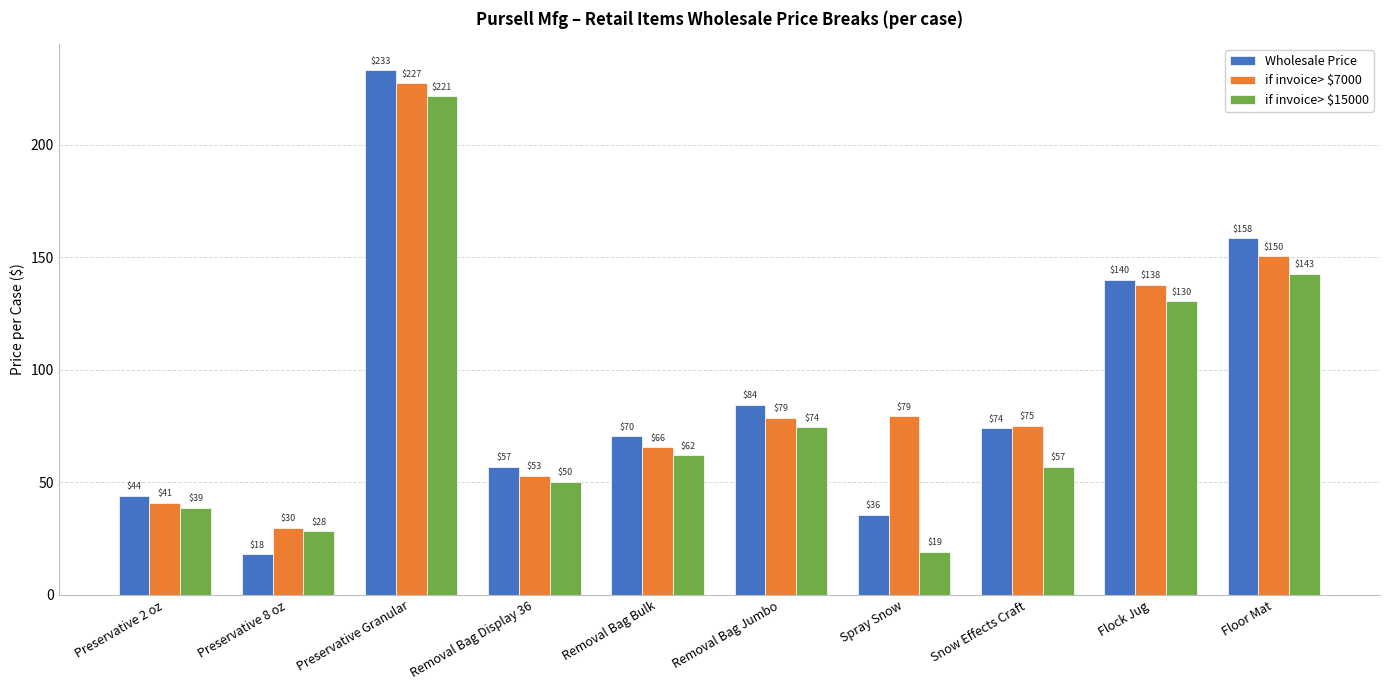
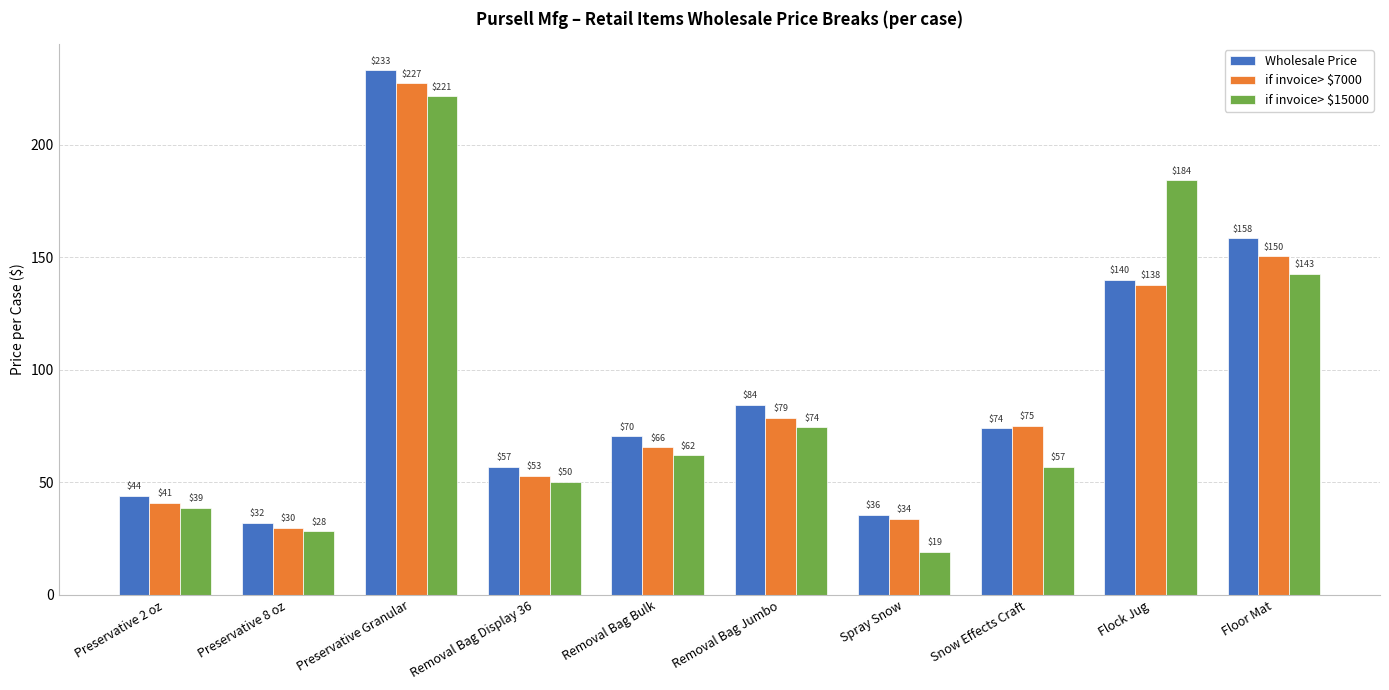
Wholesale Price, Preservative 8 oz: $18 -> $32
if invoice> $7000, Spray Snow: $79 -> $34
if invoice> $15000, Flock Jug: $130 -> $184
